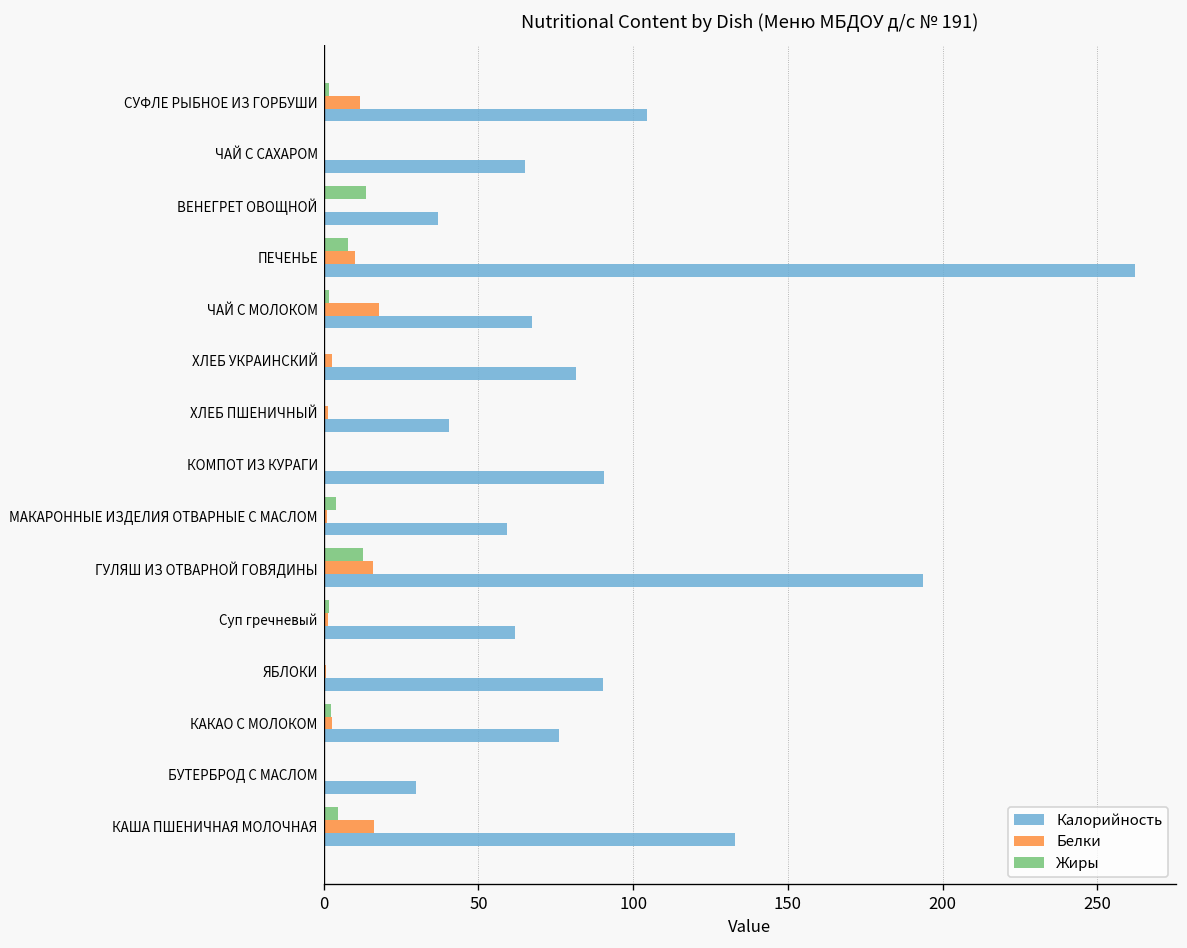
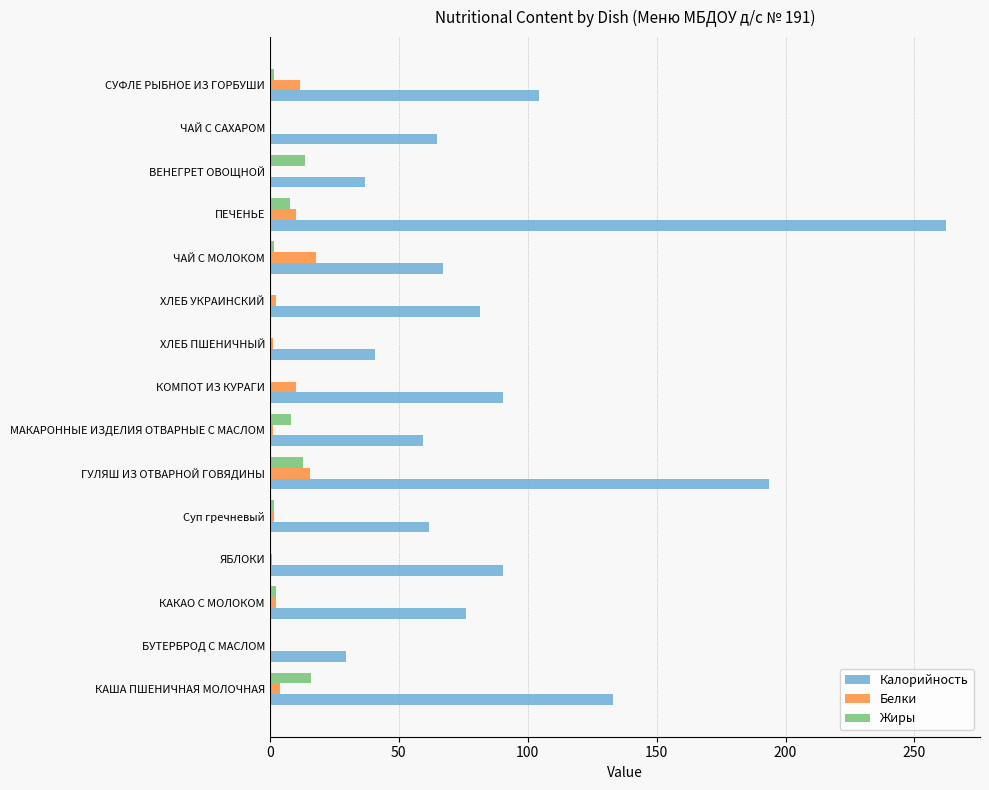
Белки, КОМПОТ ИЗ КУРАГИ: 0 -> 10
Жиры, МАКАРОННЫЕ ИЗДЕЛИЯ ОТВАРНЫЕ С МАСЛОМ: 4 -> 8
Жиры, КАША ПШЕНИЧНАЯ МОЛОЧНАЯ: 5 -> 16
Белки, КАША ПШЕНИЧНАЯ МОЛОЧНАЯ: 16 -> 4
